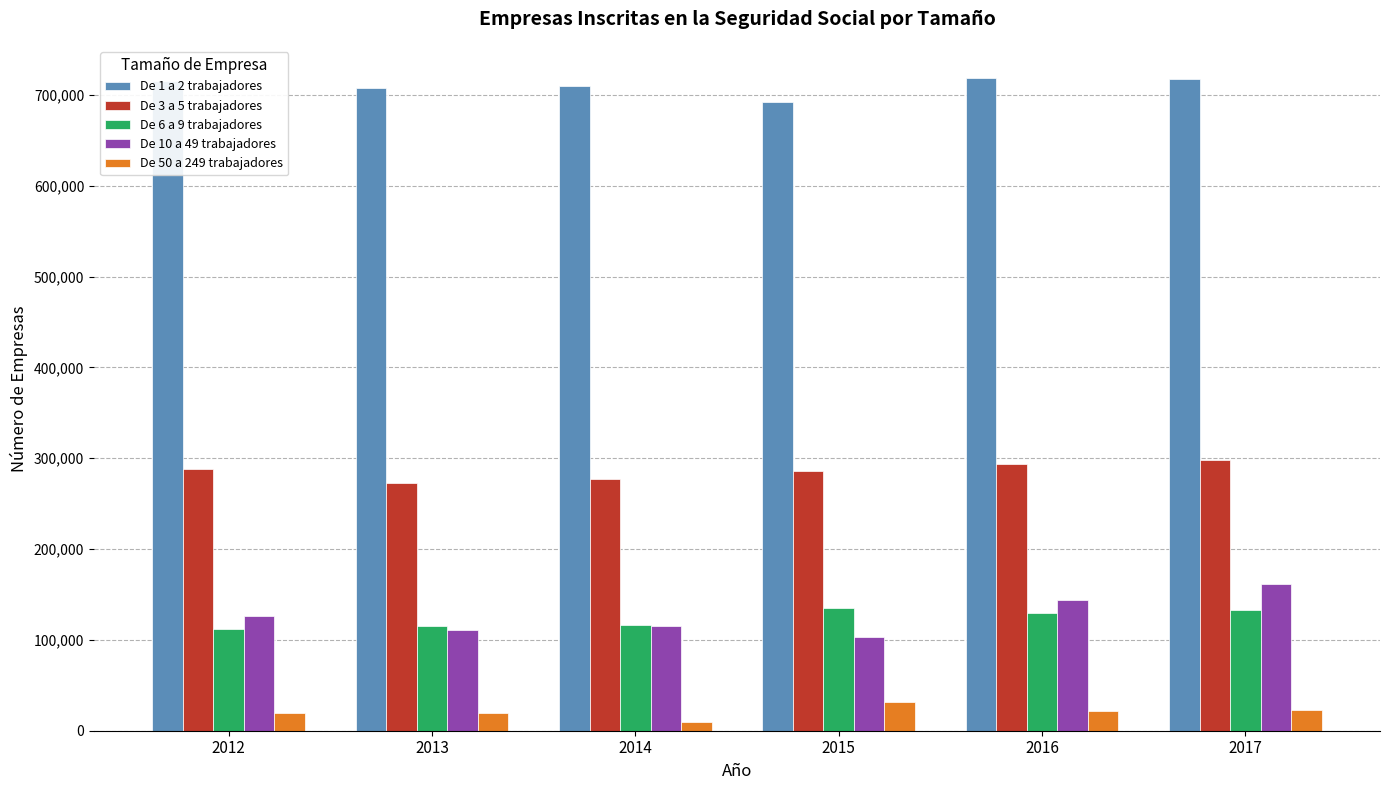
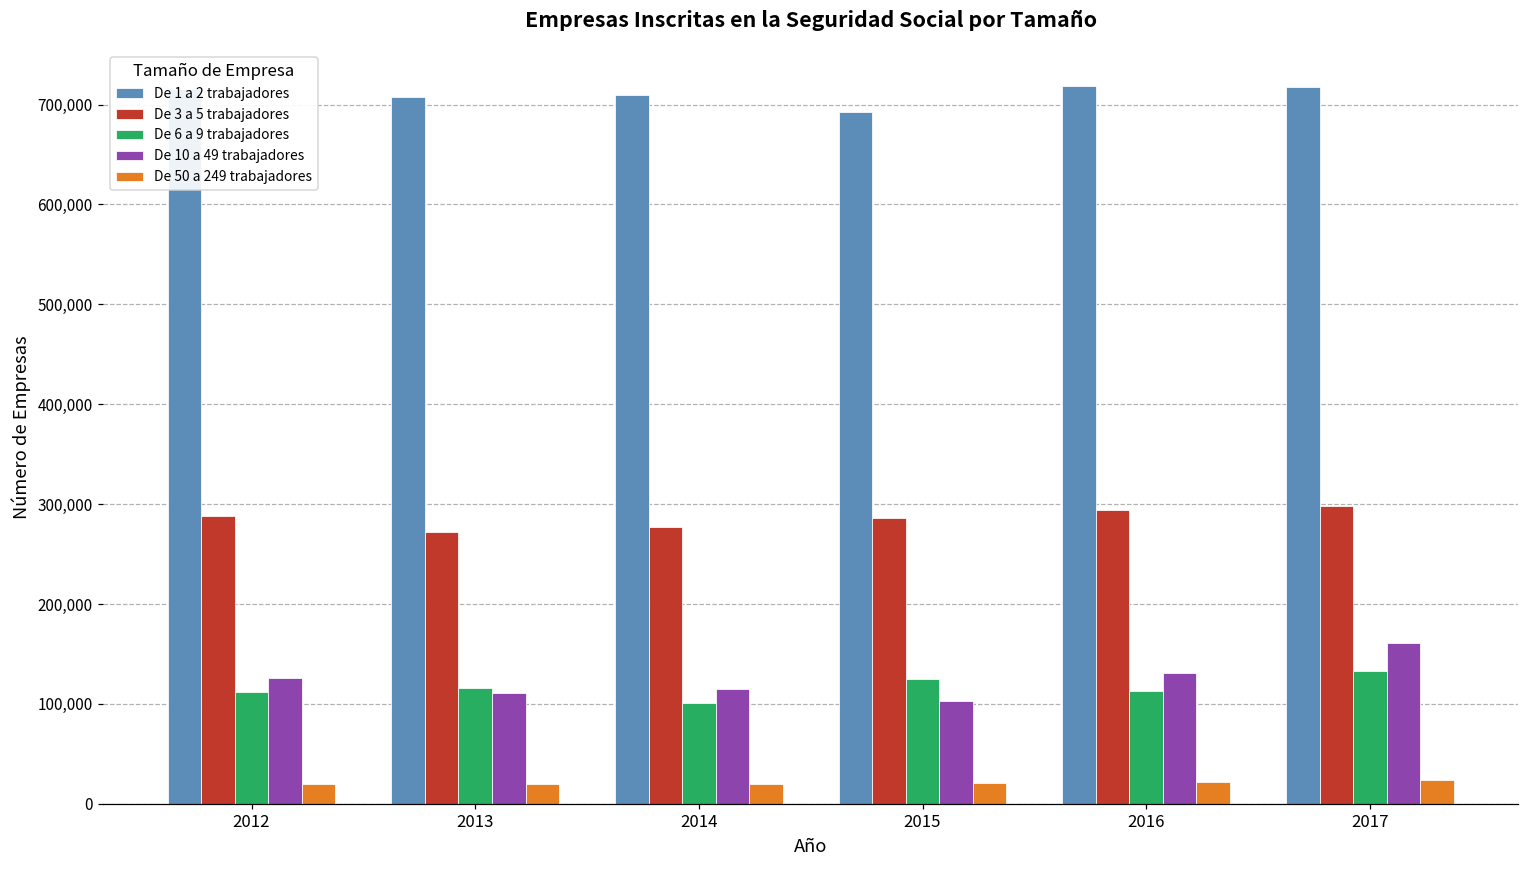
De 6 a 9 trabajadores, 2014: 120,000 -> 100,000
De 50 a 249 trabajadores, 2014: 10,000 -> 20,000
De 6 a 9 trabajadores, 2015: 140,000 -> 120,000
De 50 a 249 trabajadores, 2015: 30,000 -> 20,000
De 6 a 9 trabajadores, 2016: 130,000 -> 110,000
De 10 a 49 trabajadores, 2016: 140,000 -> 130,000
